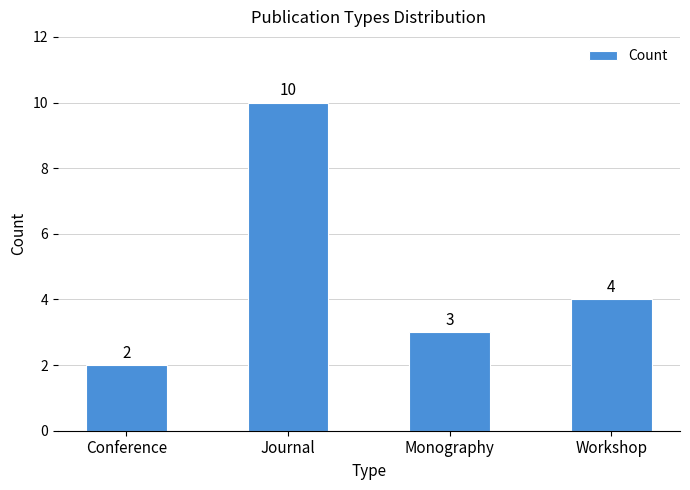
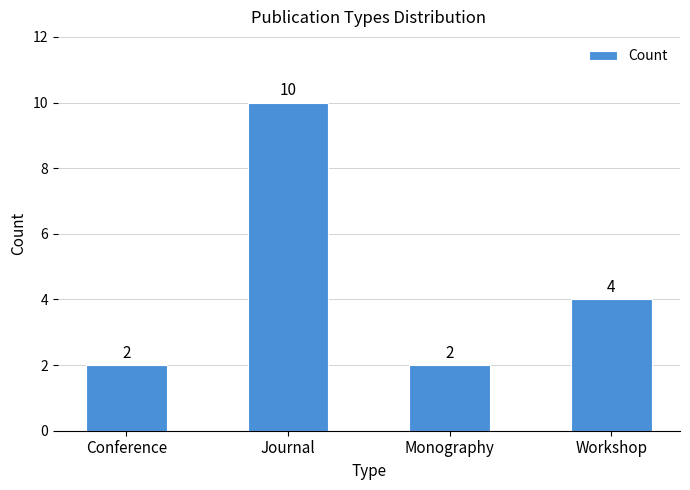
Monography: 3 -> 2
